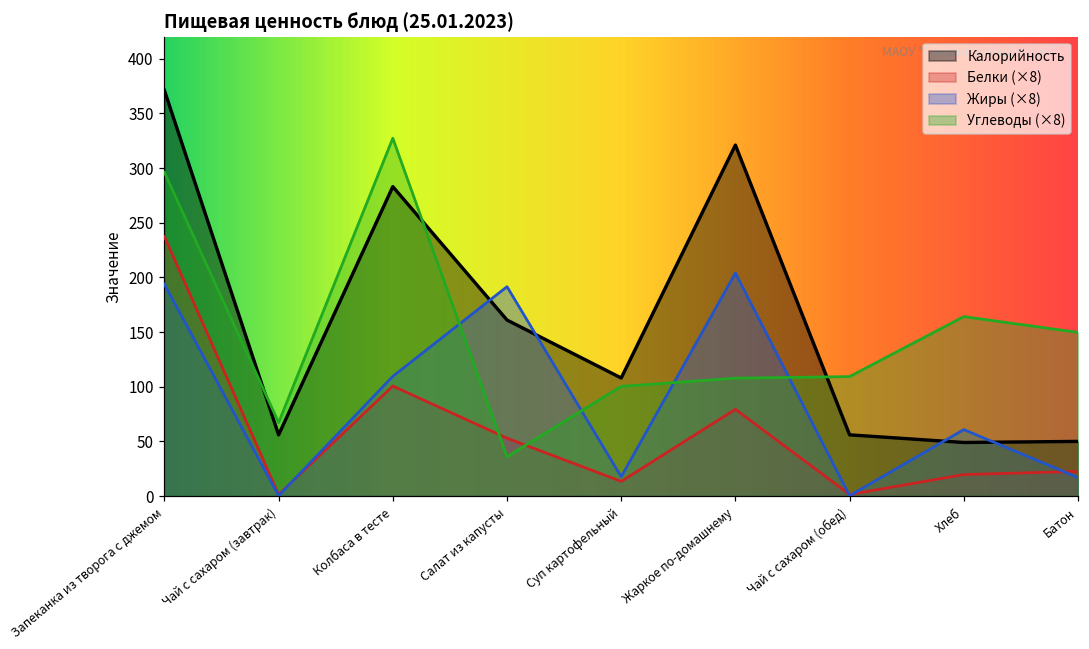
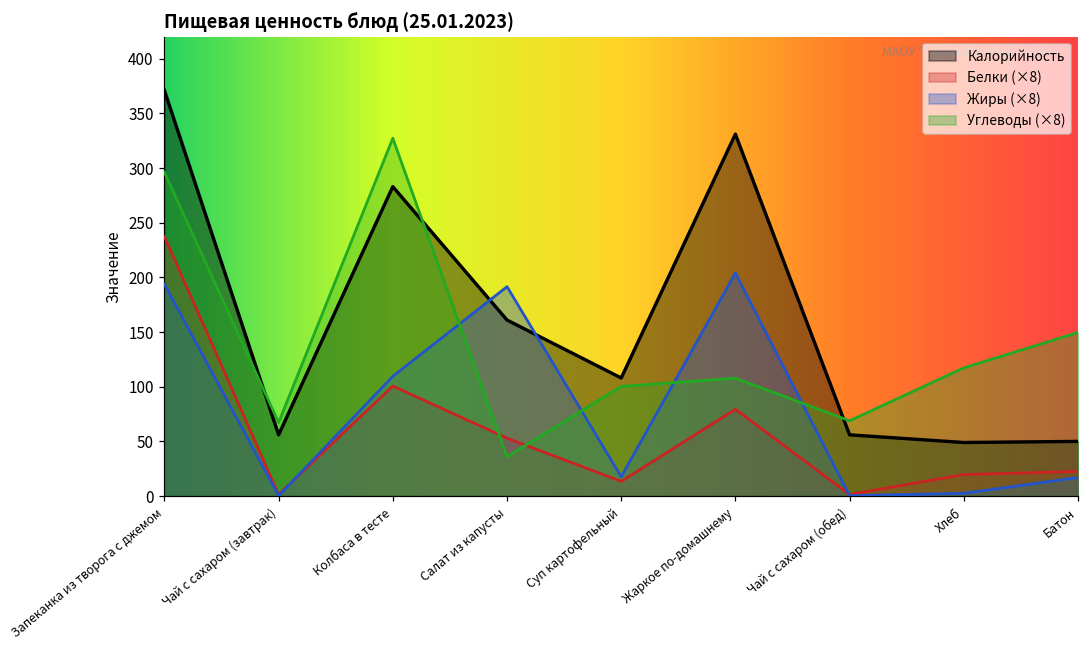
Калорийность, Жаркое по-домашнему: 320 -> 330
Углеводы (×8), Чай с сахаром (обед): 110 -> 70
Жиры (×8), Хлеб: 60 -> 0
Углеводы (×8), Хлеб: 160 -> 120
